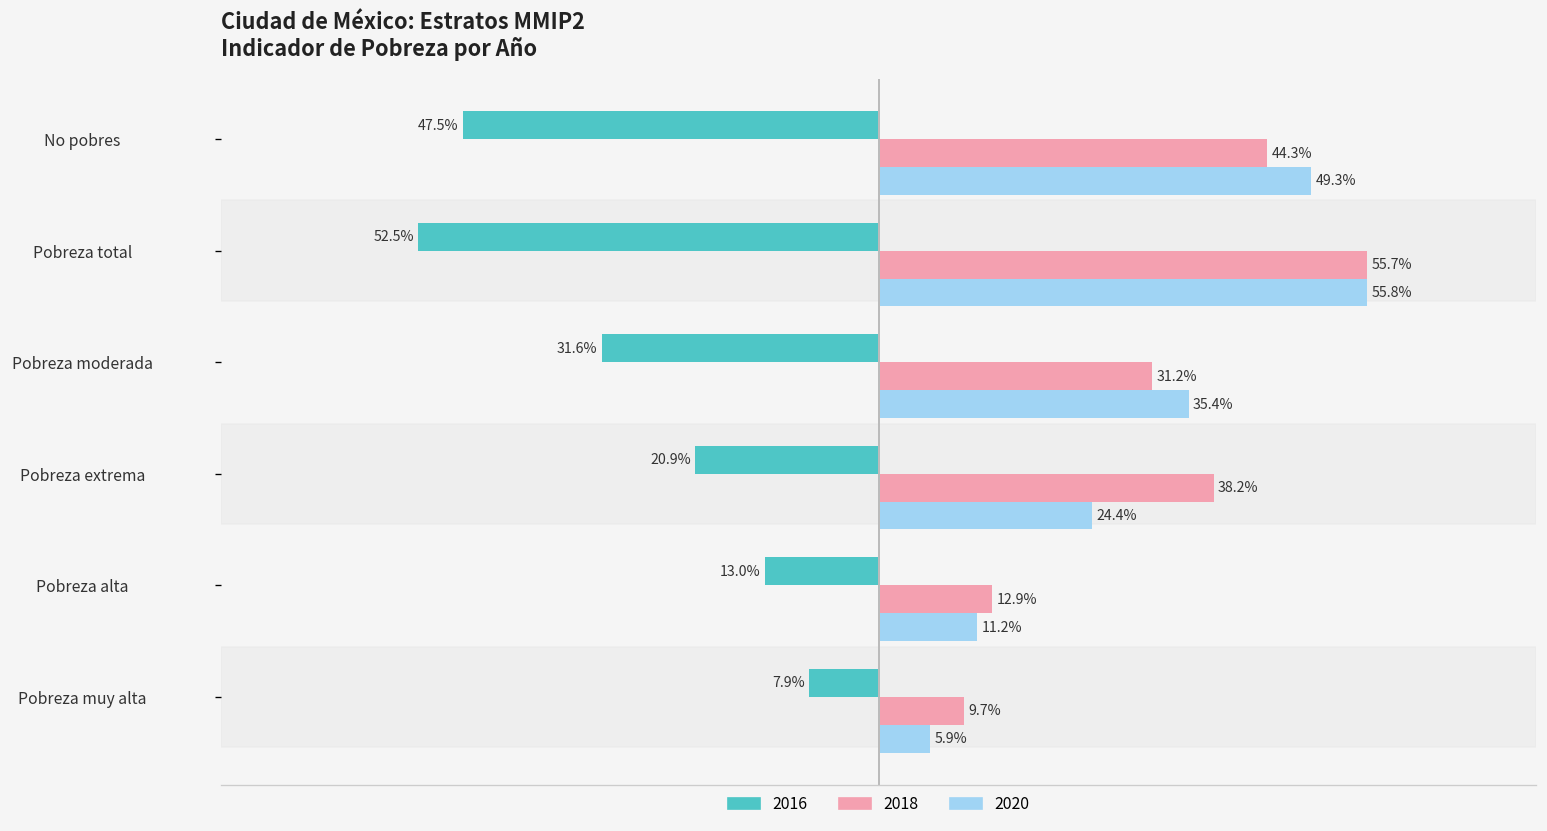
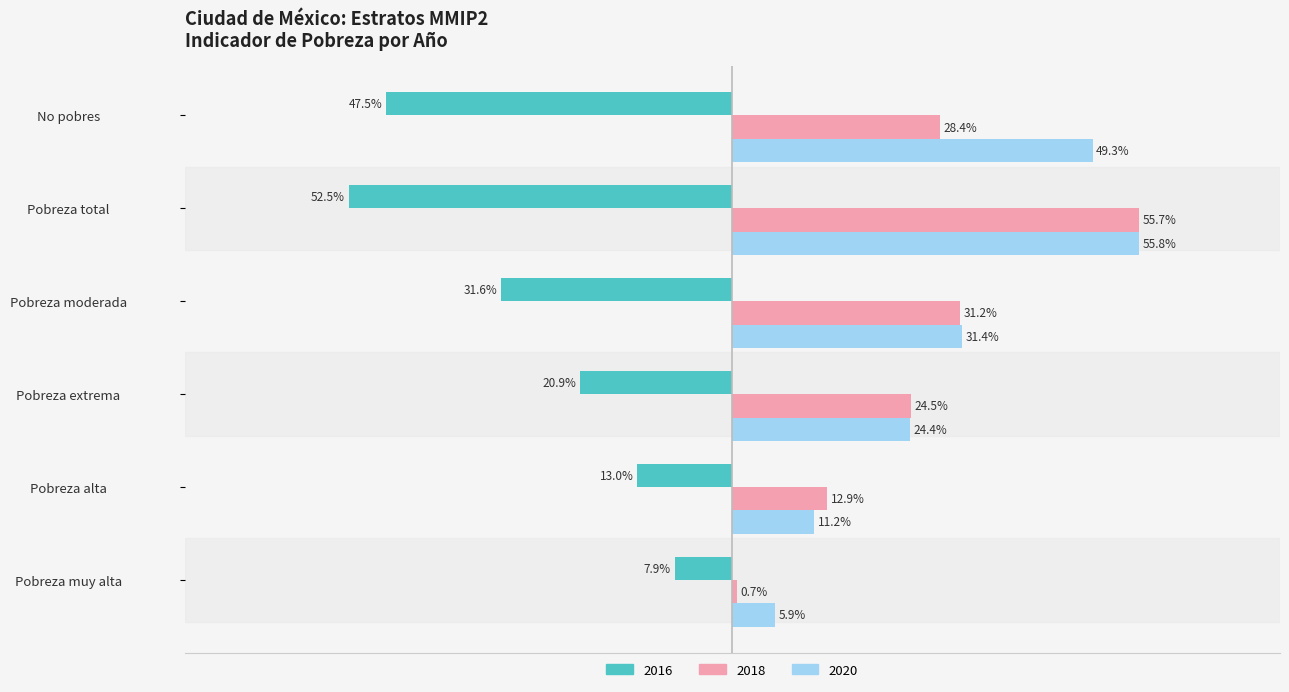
2018, No pobres: 44.3% -> 28.4%
2020, Pobreza moderada: 35.4% -> 31.4%
2018, Pobreza extrema: 38.2% -> 24.5%
2018, Pobreza muy alta: 9.7% -> 0.7%
